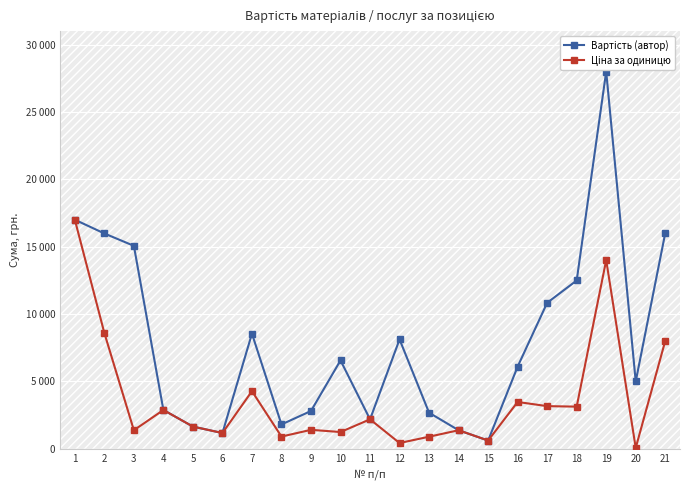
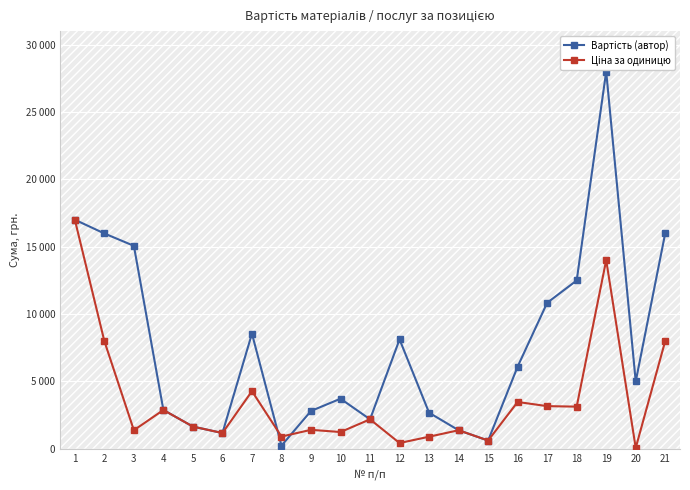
Ціна за одиницю, 2: 8600 -> 8000
Вартість (автор), 8: 1800 -> 200
Вартість (автор), 10: 6600 -> 3700
